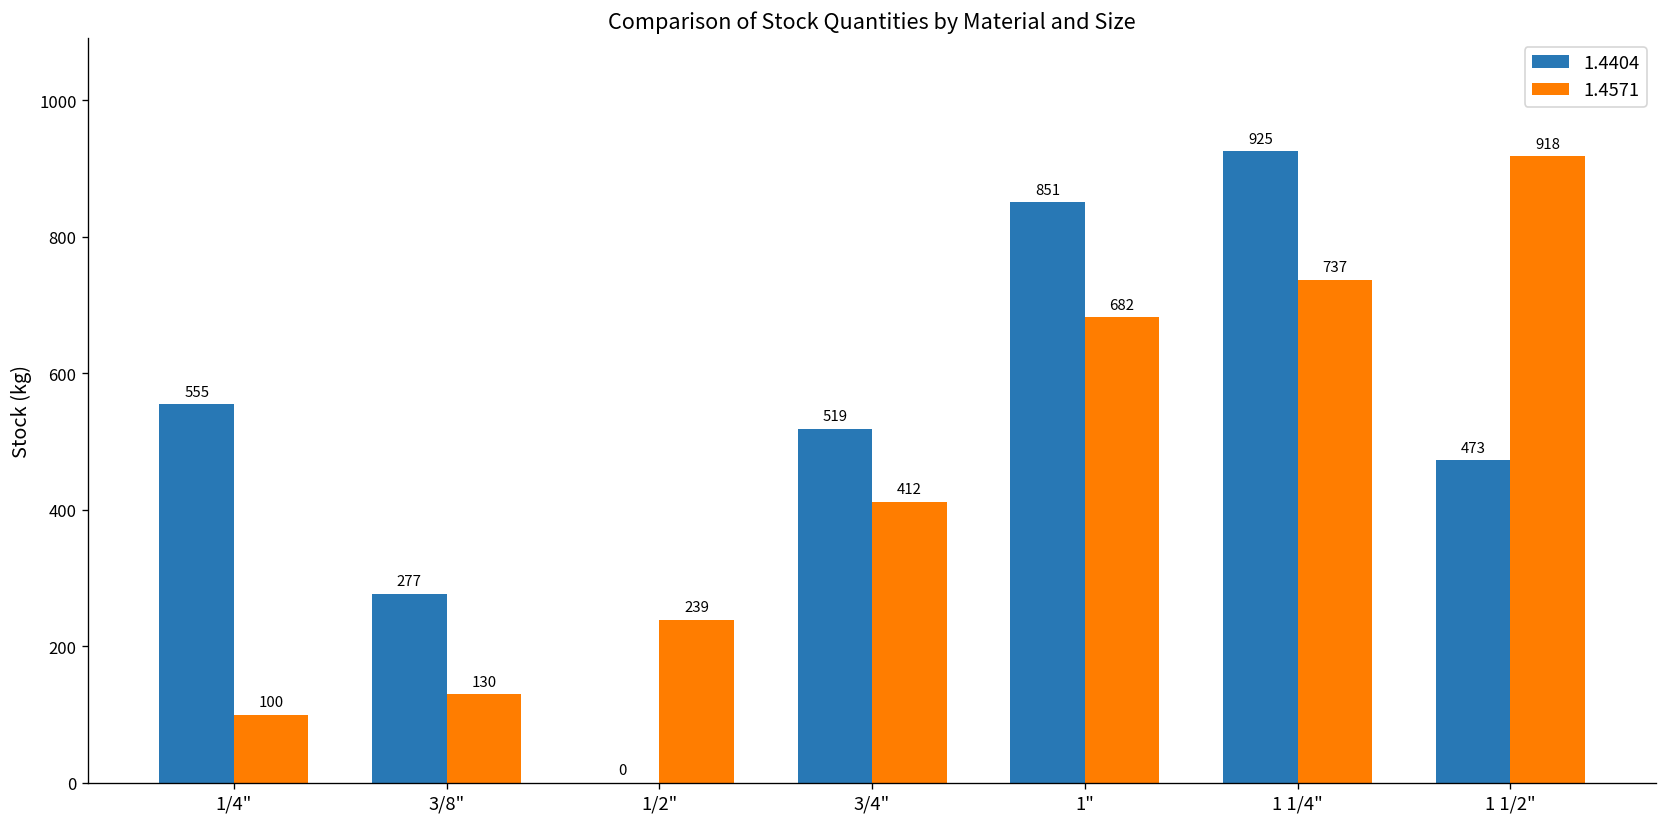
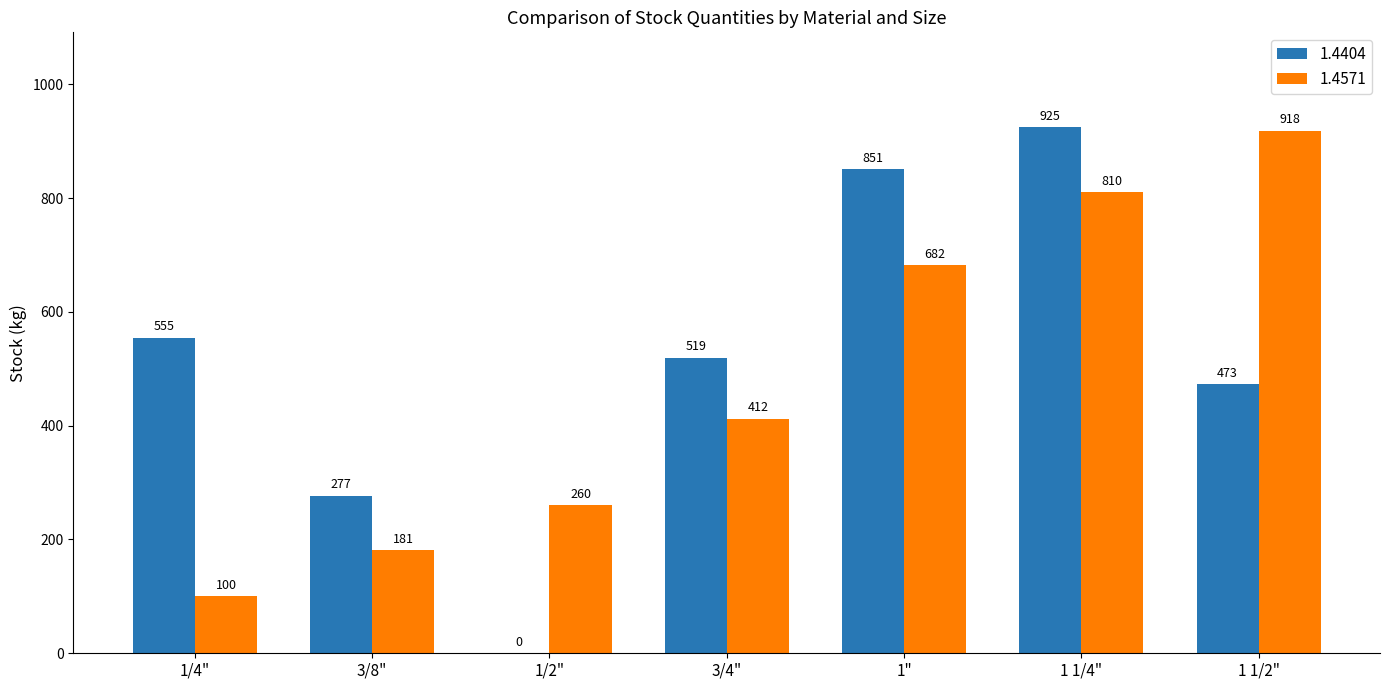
1.4571, 3/8": 130 -> 181
1.4571, 1/2": 239 -> 260
1.4571, 1 1/4": 737 -> 810
